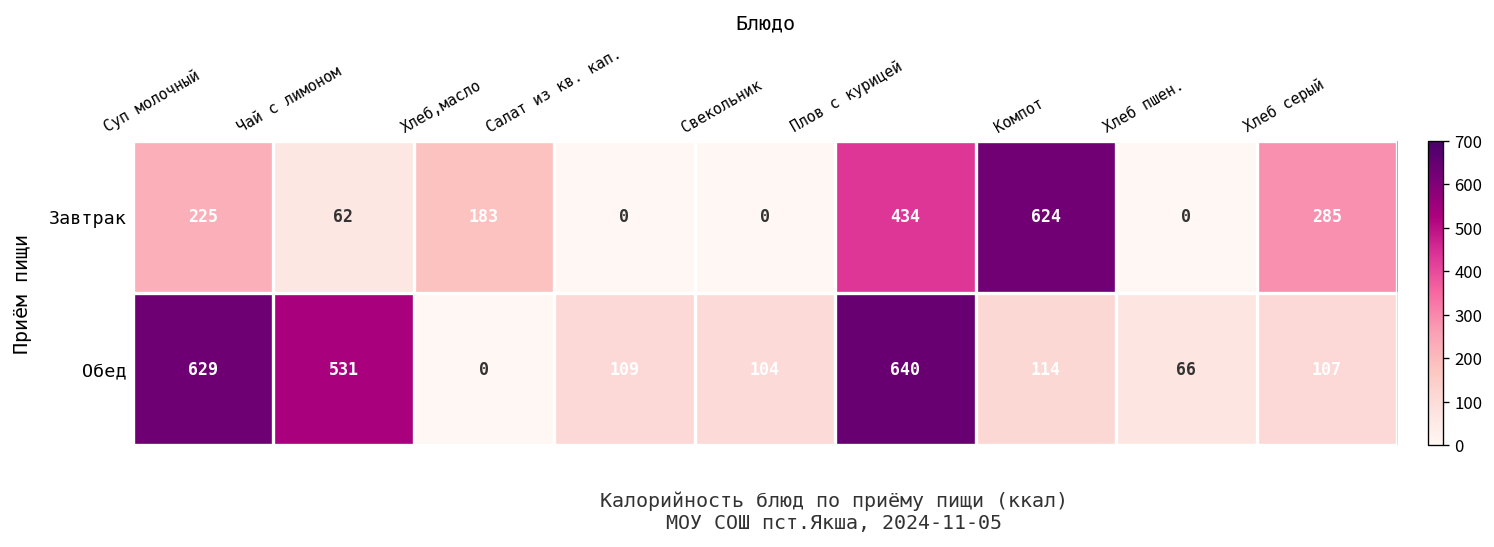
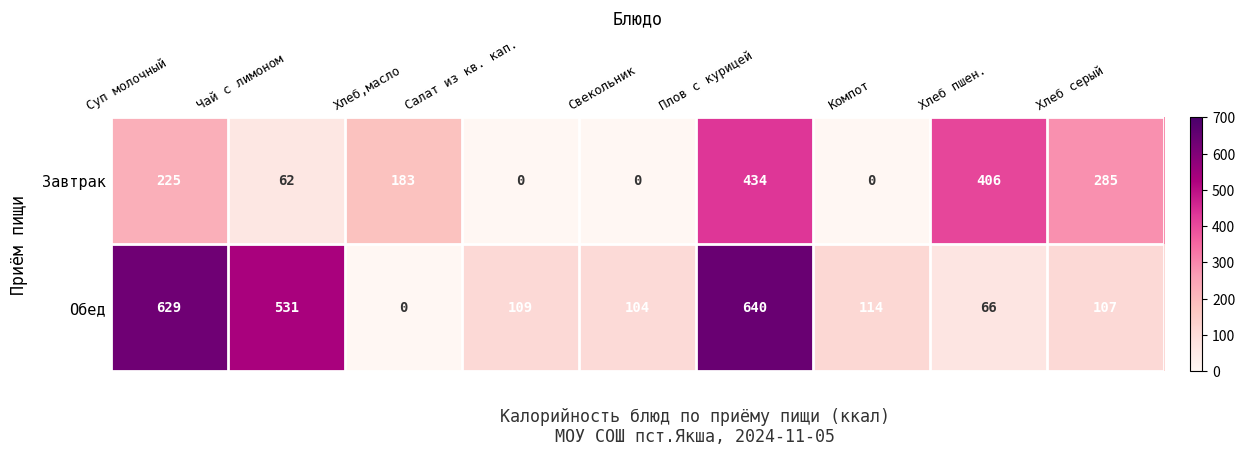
Завтрак, Компот: 624 -> 0
Завтрак, Хлеб пшен.: 0 -> 406
